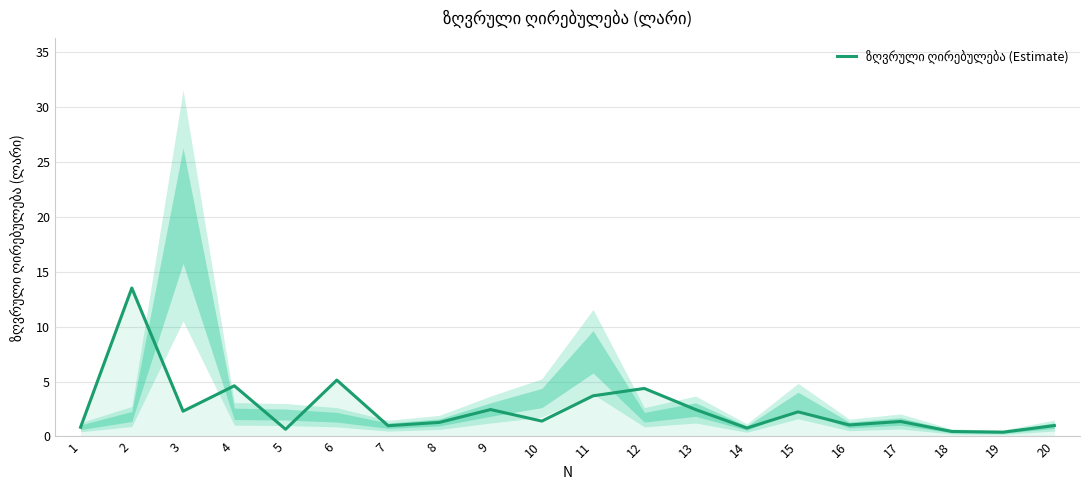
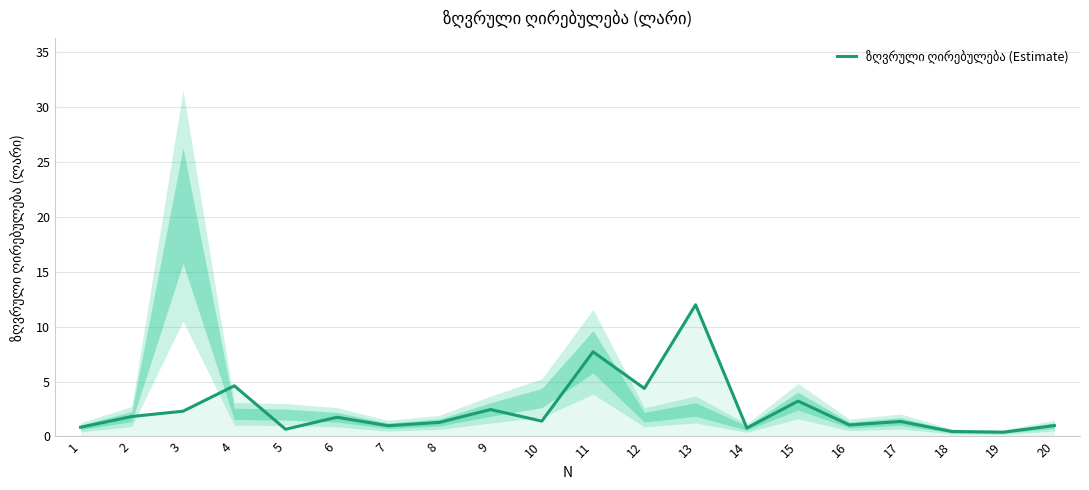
ზღვრული ღირებულება (Estimate), 2: 13.5 -> 1.8
ზღვრული ღირებულება (Estimate), 6: 5.1 -> 1.8
ზღვრული ღირებულება (Estimate), 11: 3.7 -> 7.7
ზღვრული ღირებულება (Estimate), 13: 2.5 -> 12.0
ზღვრული ღირებულება (Estimate), 15: 2.2 -> 3.2
